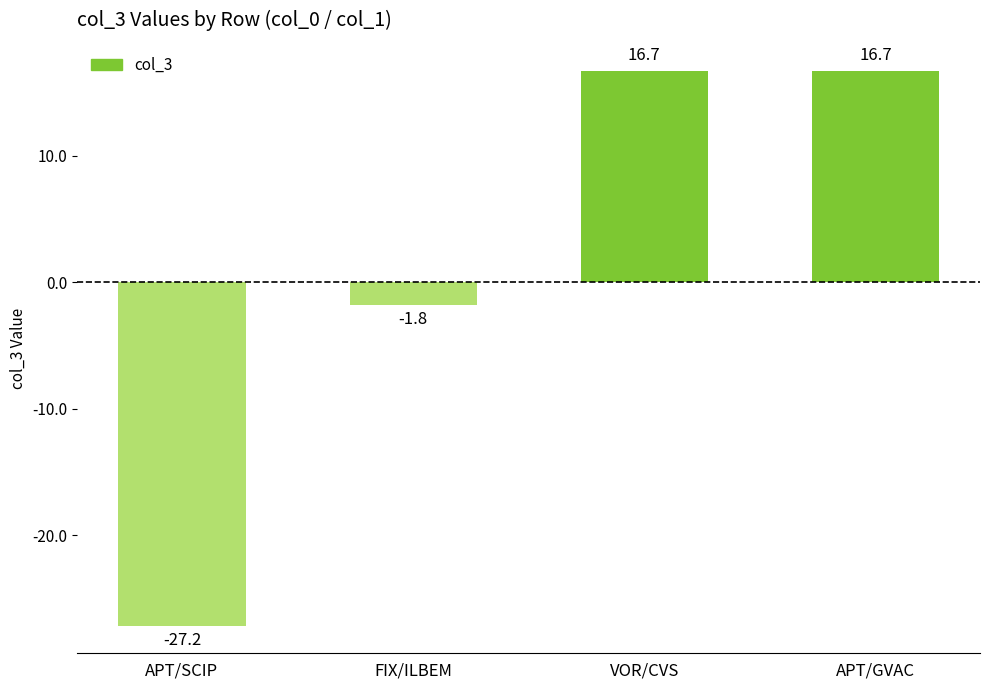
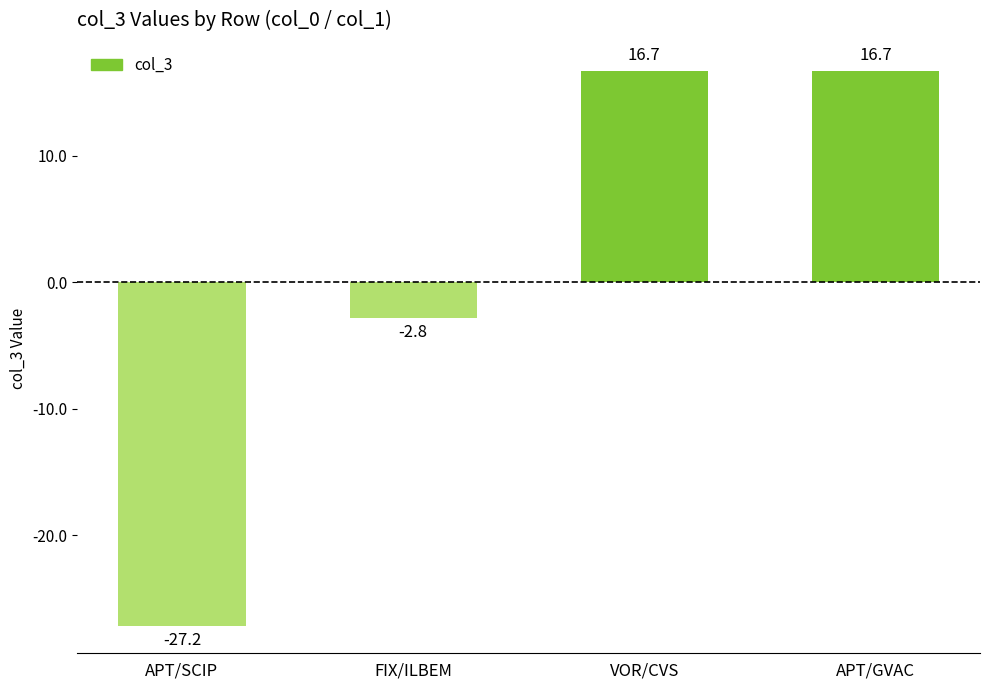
FIX/ILBEM: -1.8 -> -2.8
